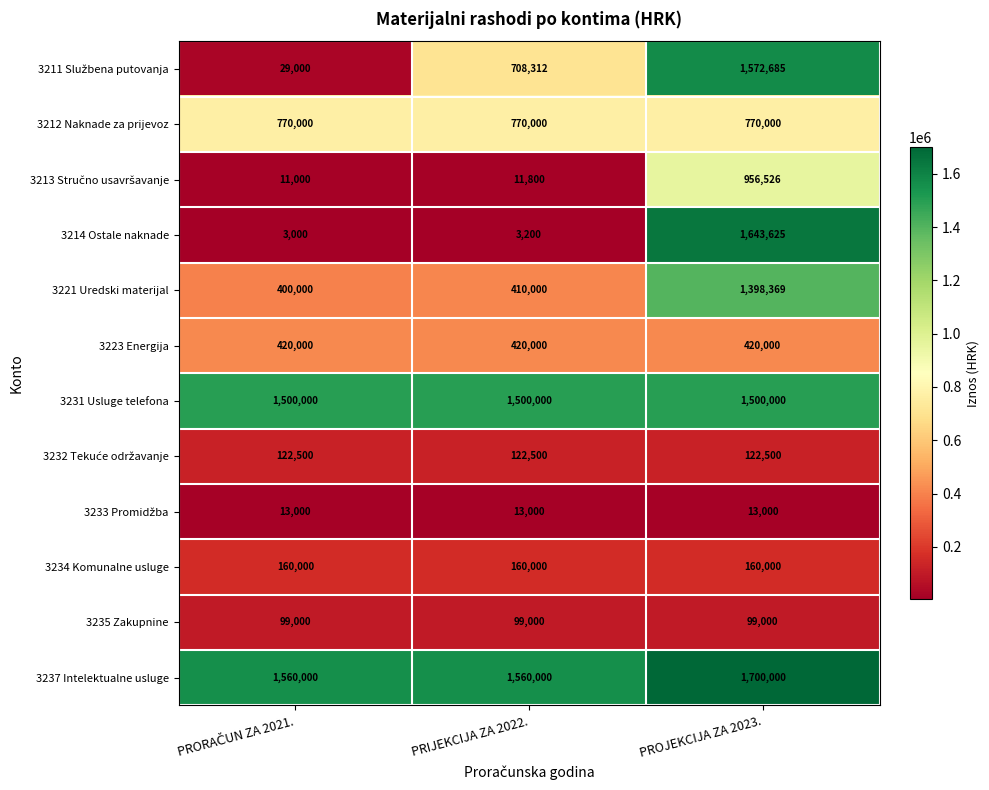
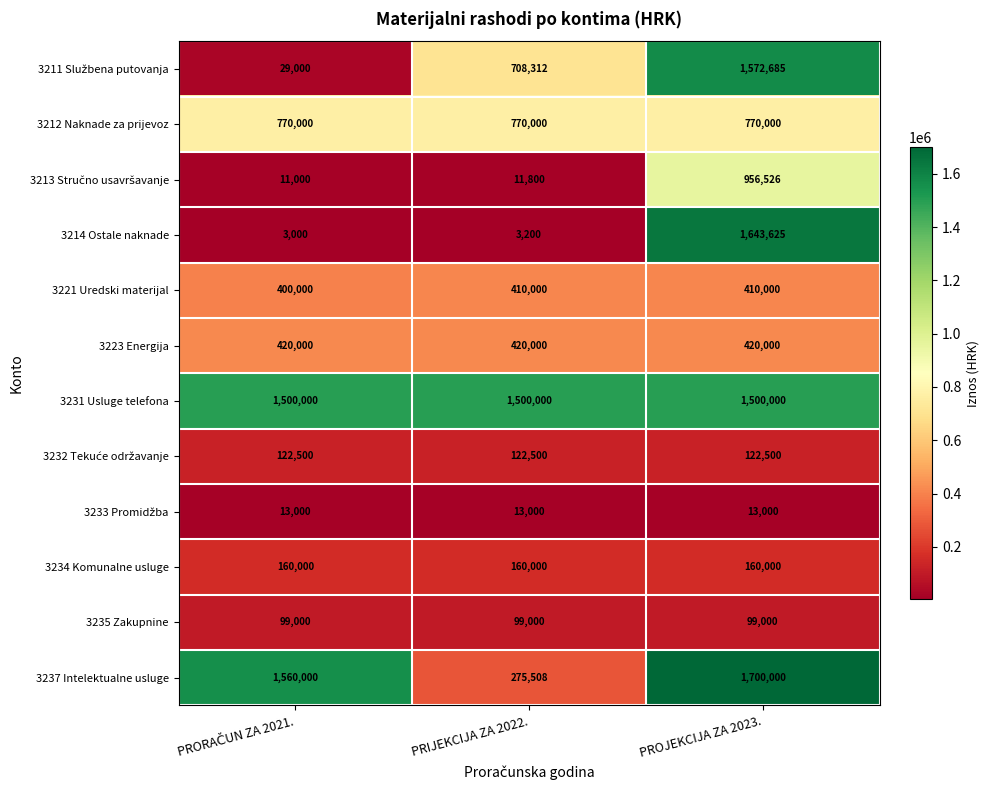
3221 Uredski materijal, PROJEKCIJA ZA 2023.: 1,398,369 -> 410,000
3237 Intelektualne usluge, PRIJEKCIJA ZA 2022.: 1,560,000 -> 275,508
